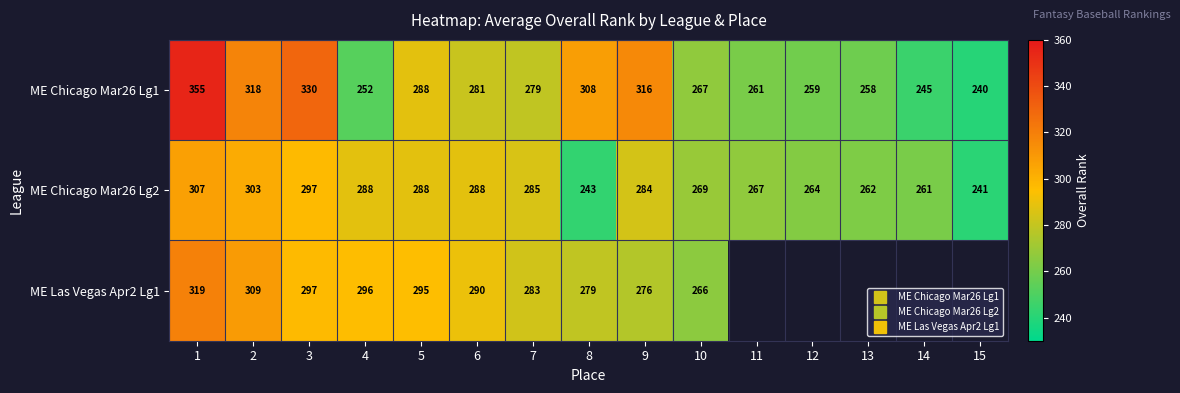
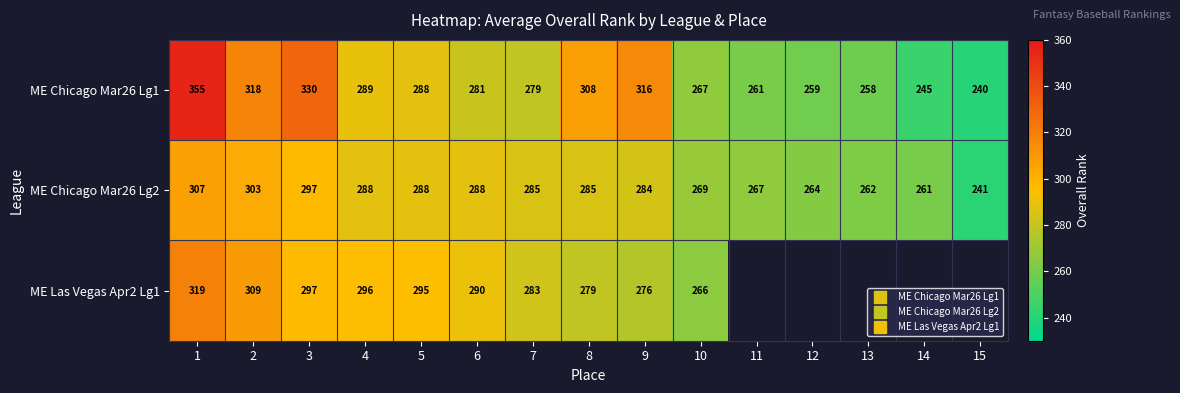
ME Chicago Mar26 Lg1, 4: 252 -> 289
ME Chicago Mar26 Lg2, 8: 243 -> 285
